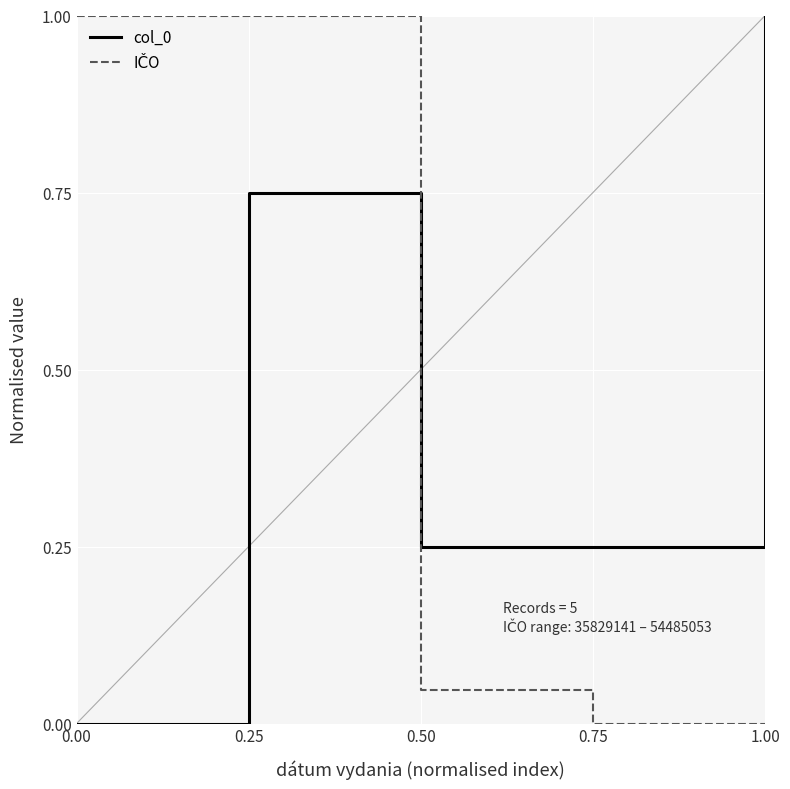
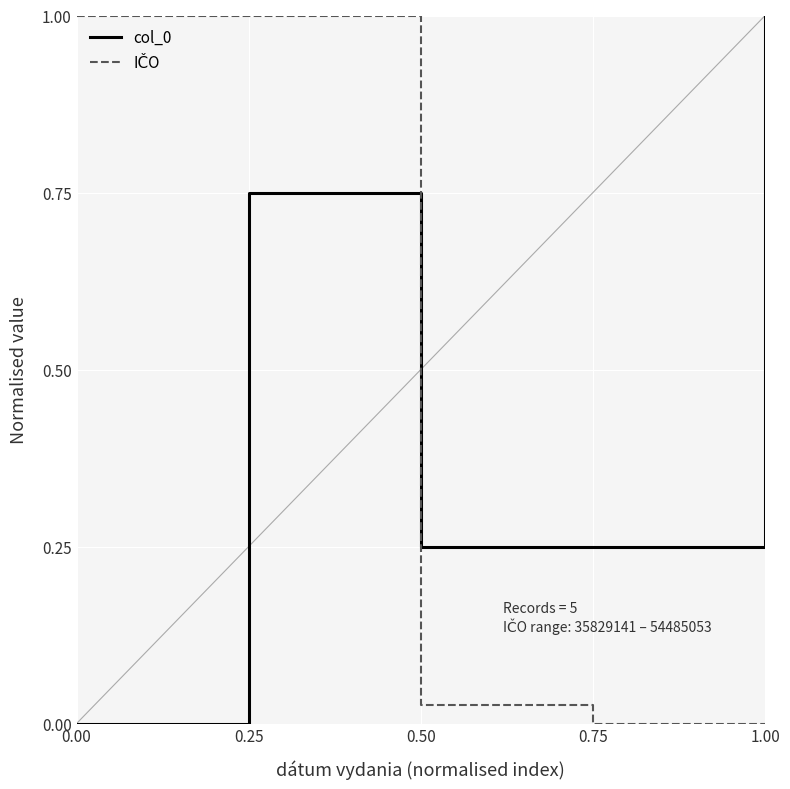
IČO, 0.50: 0.05 -> 0.03
